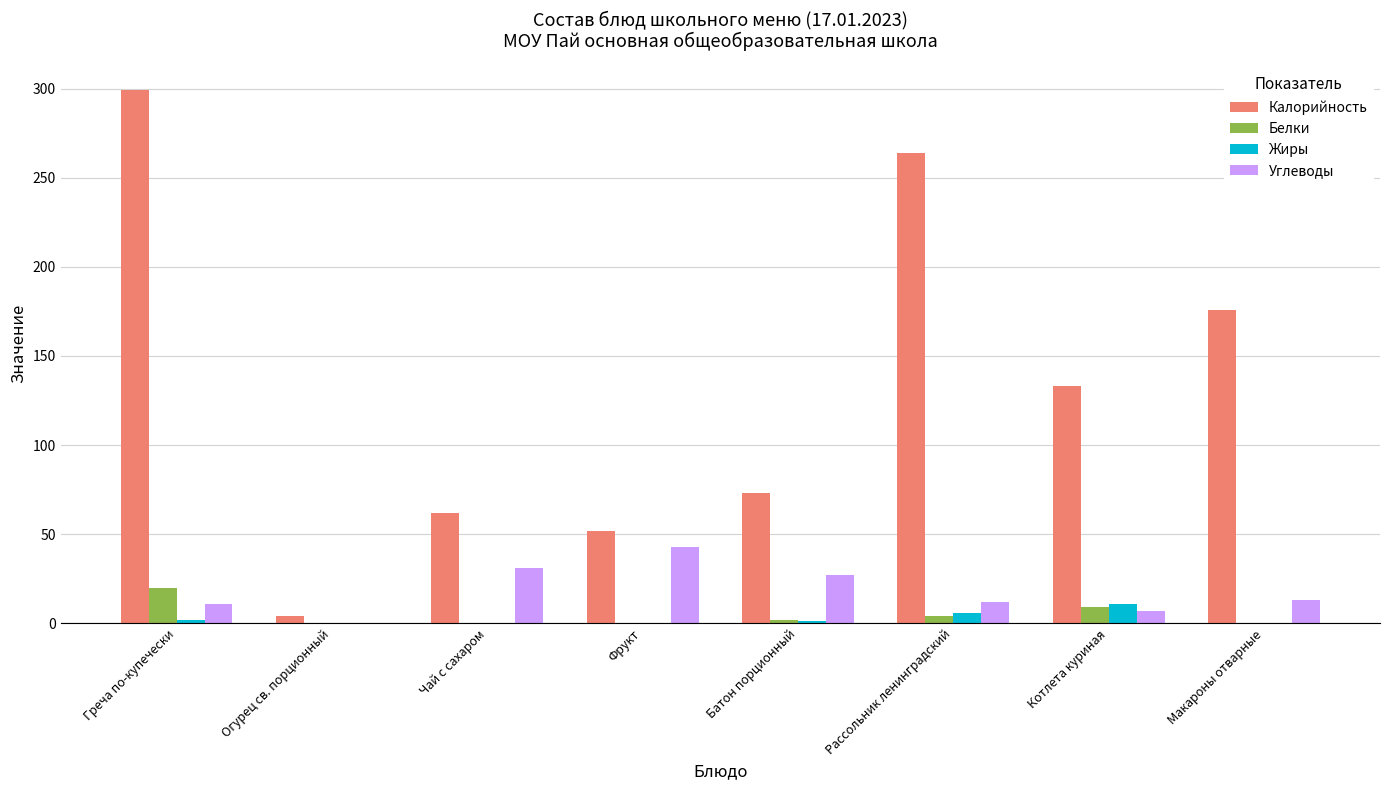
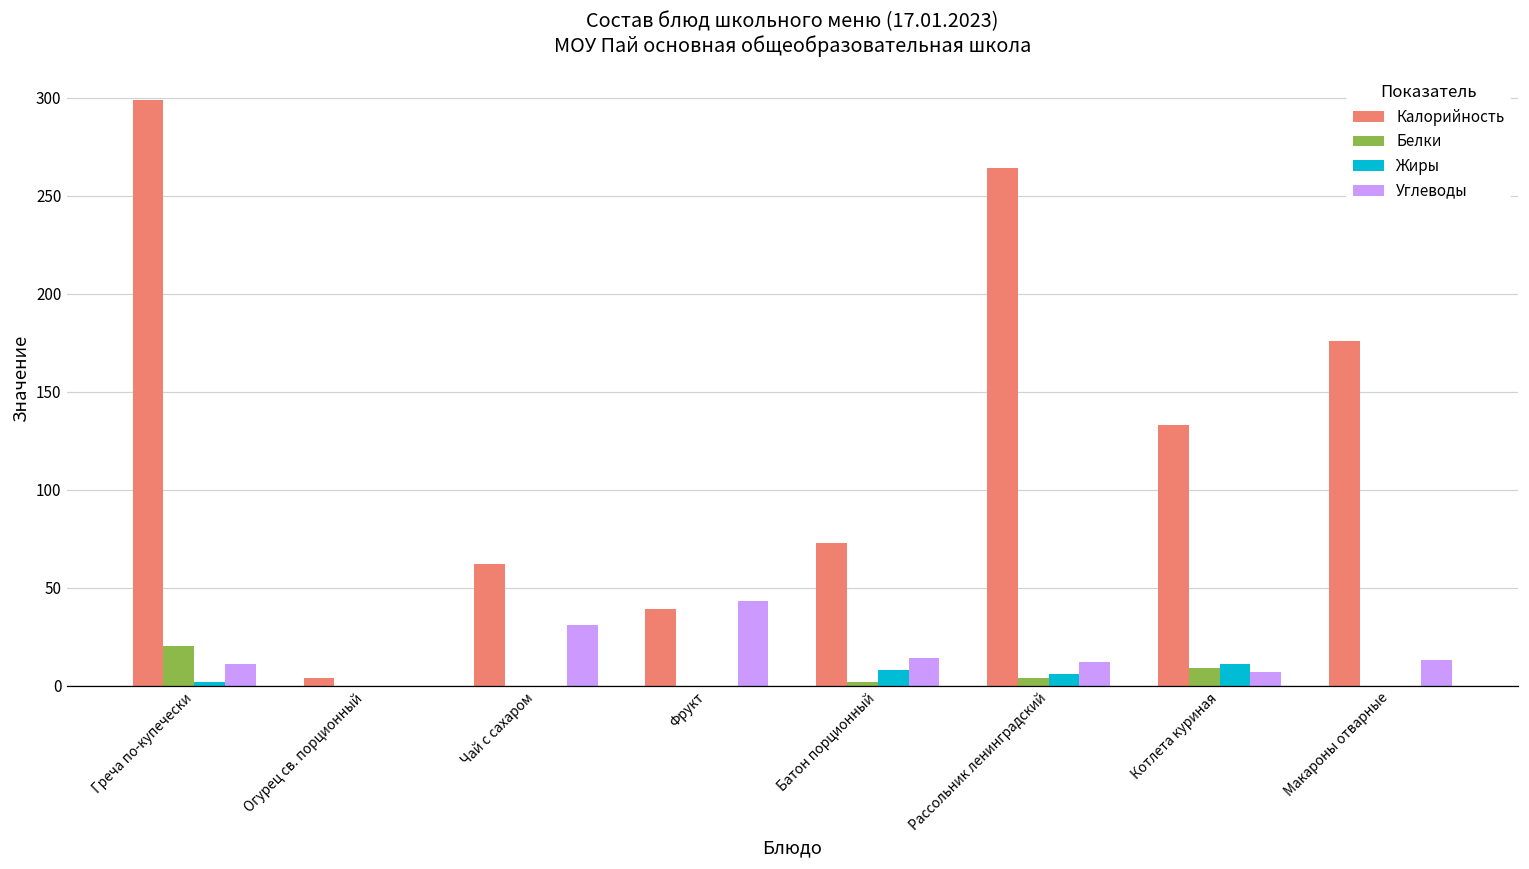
Калорийность, Фрукт: 52 -> 39
Жиры, Батон порционный: 1 -> 8
Углеводы, Батон порционный: 27 -> 14
